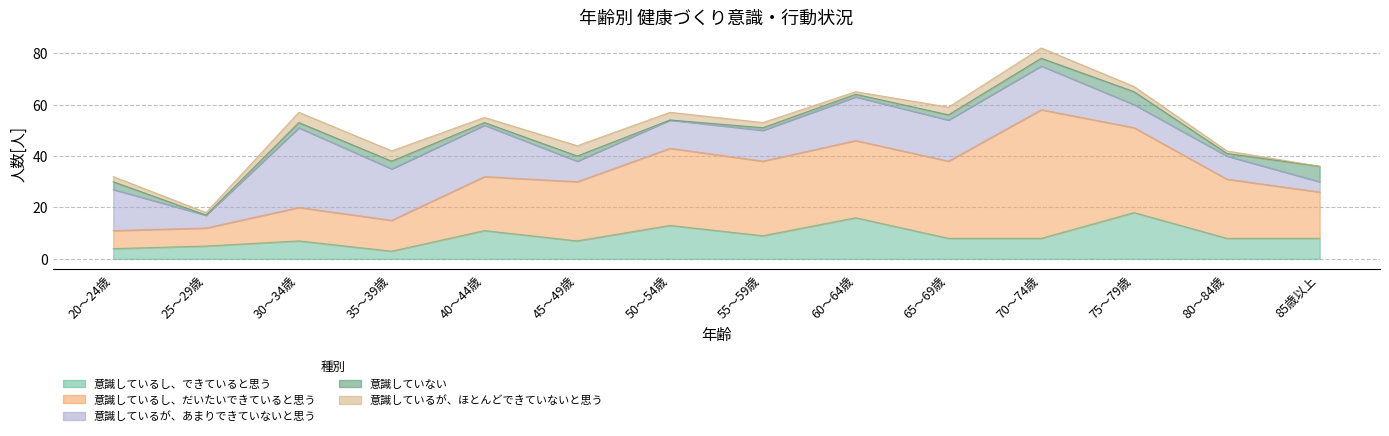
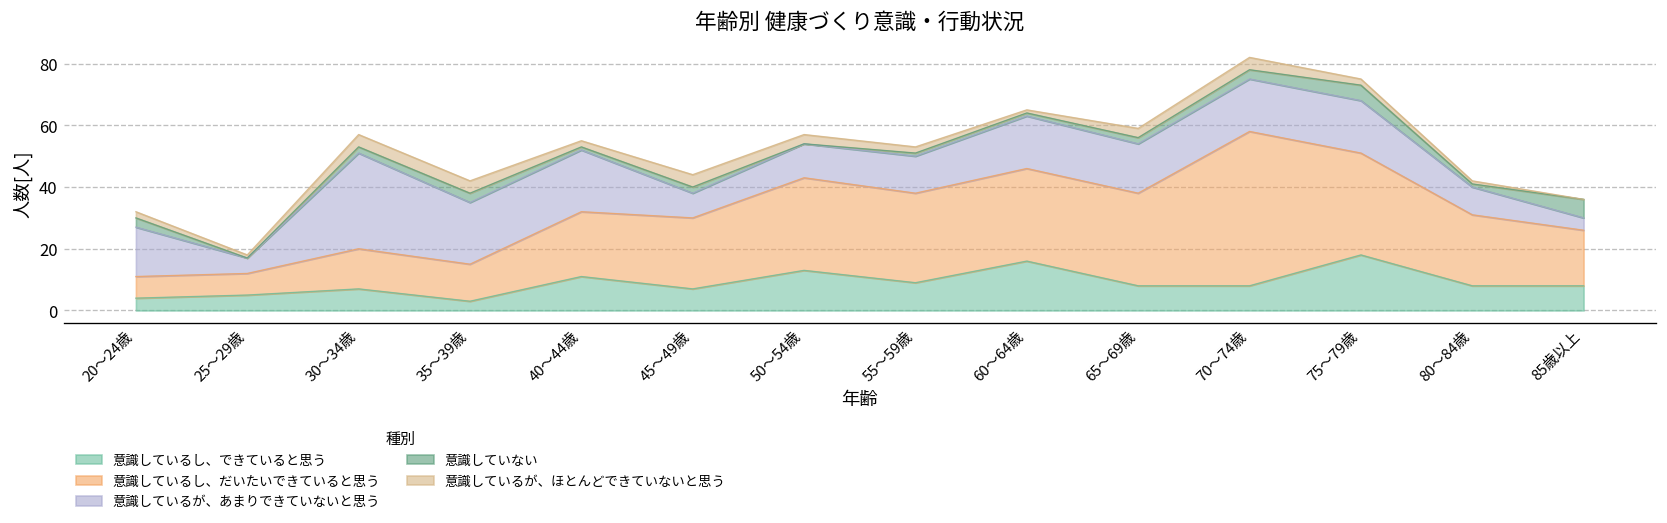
意識しているが、あまりできていないと思う, 75～79歳: 9 -> 17
